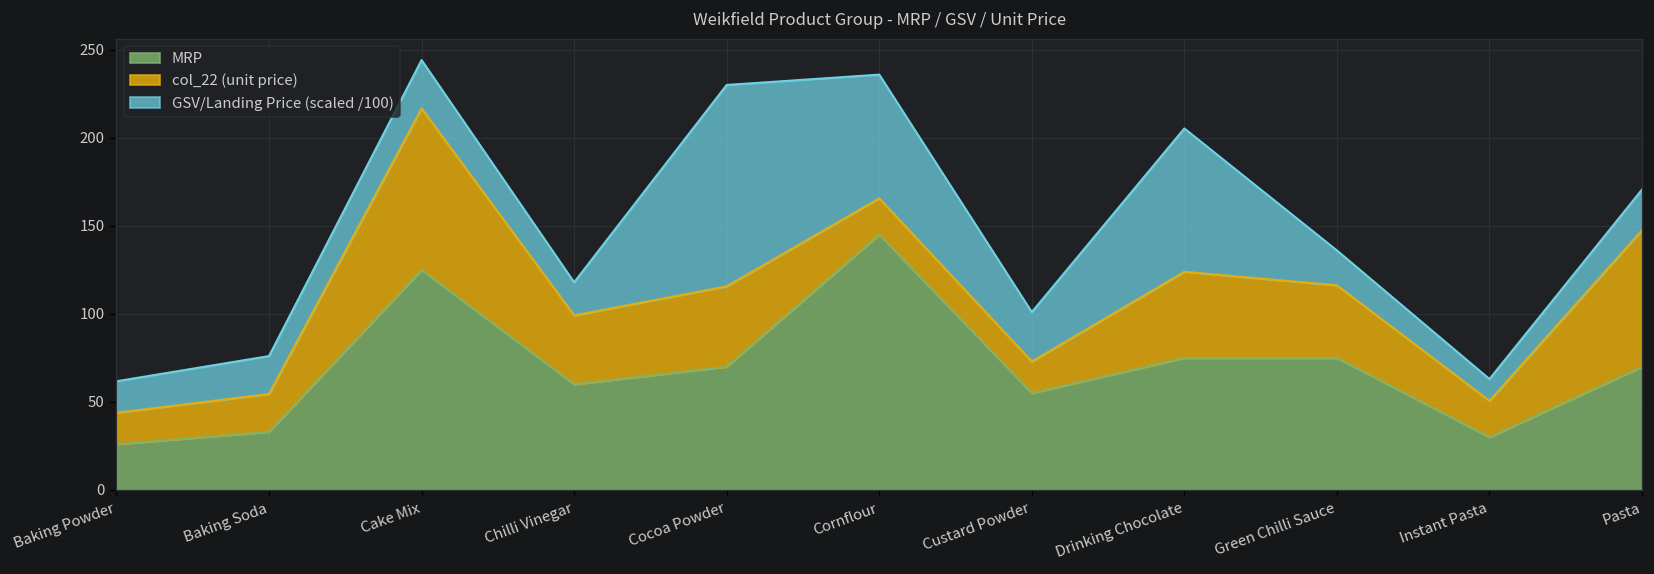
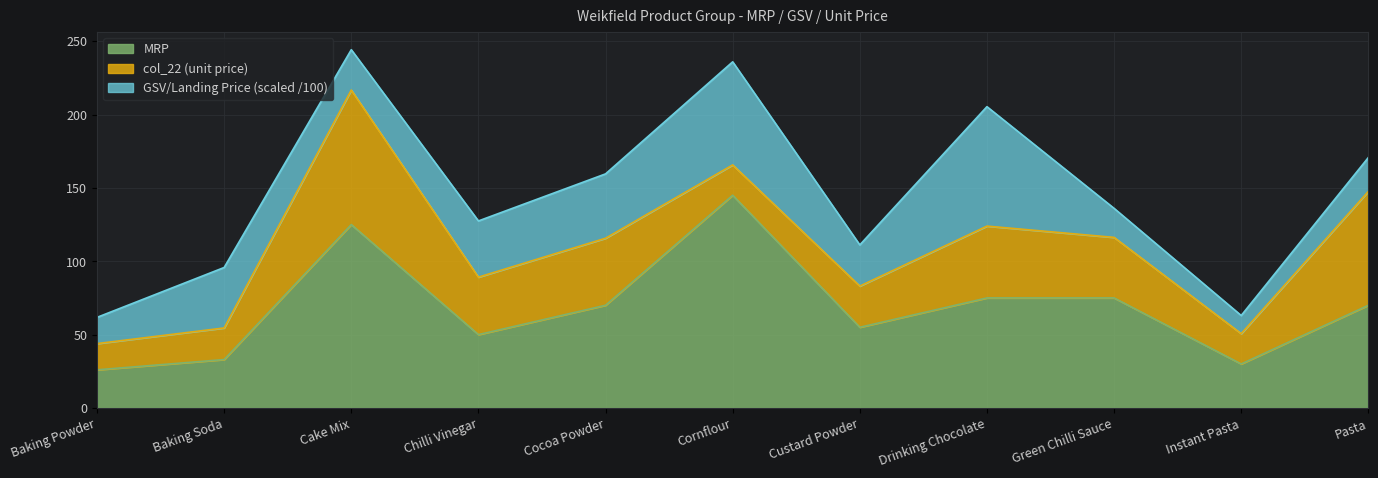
GSV/Landing Price (scaled /100), Baking Soda: 22 -> 41
MRP, Chilli Vinegar: 60 -> 50
GSV/Landing Price (scaled /100), Chilli Vinegar: 19 -> 38
GSV/Landing Price (scaled /100), Cocoa Powder: 114 -> 44
col_22 (unit price), Custard Powder: 18 -> 28
